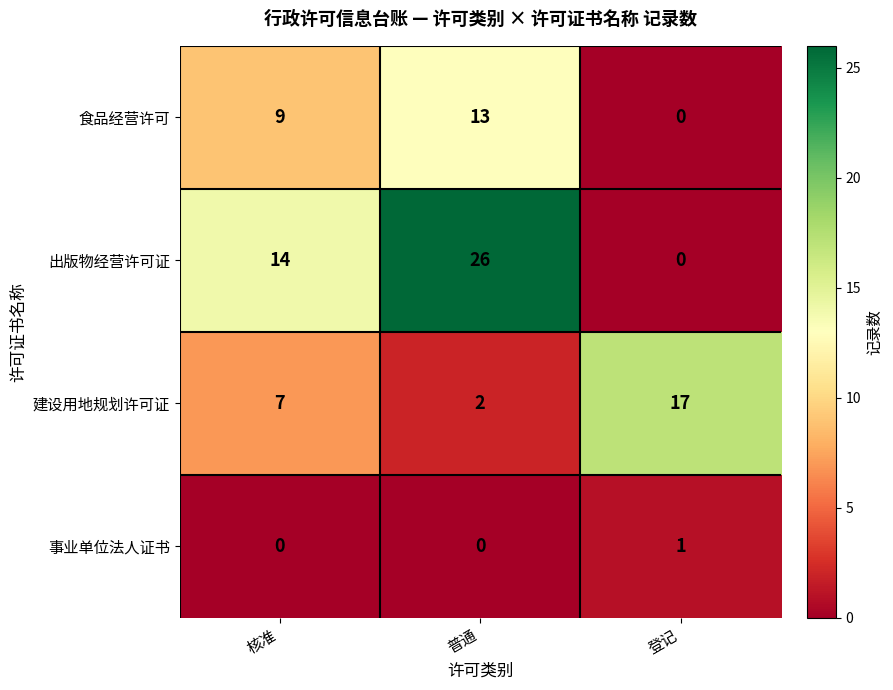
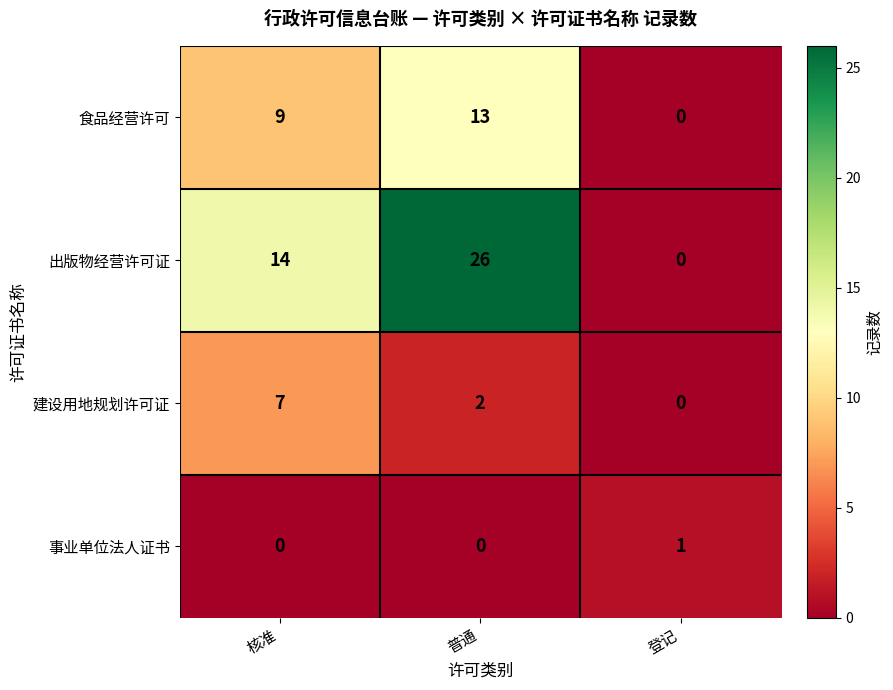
建设用地规划许可证, 登记: 17 -> 0
